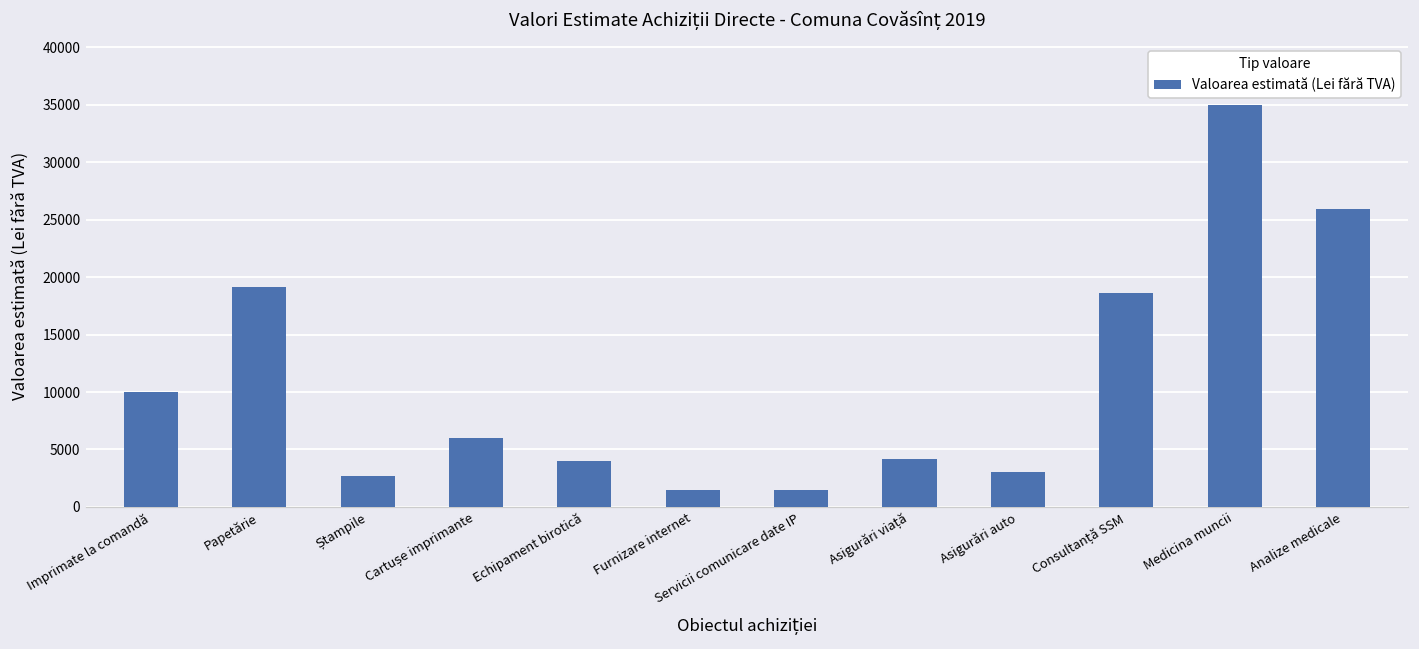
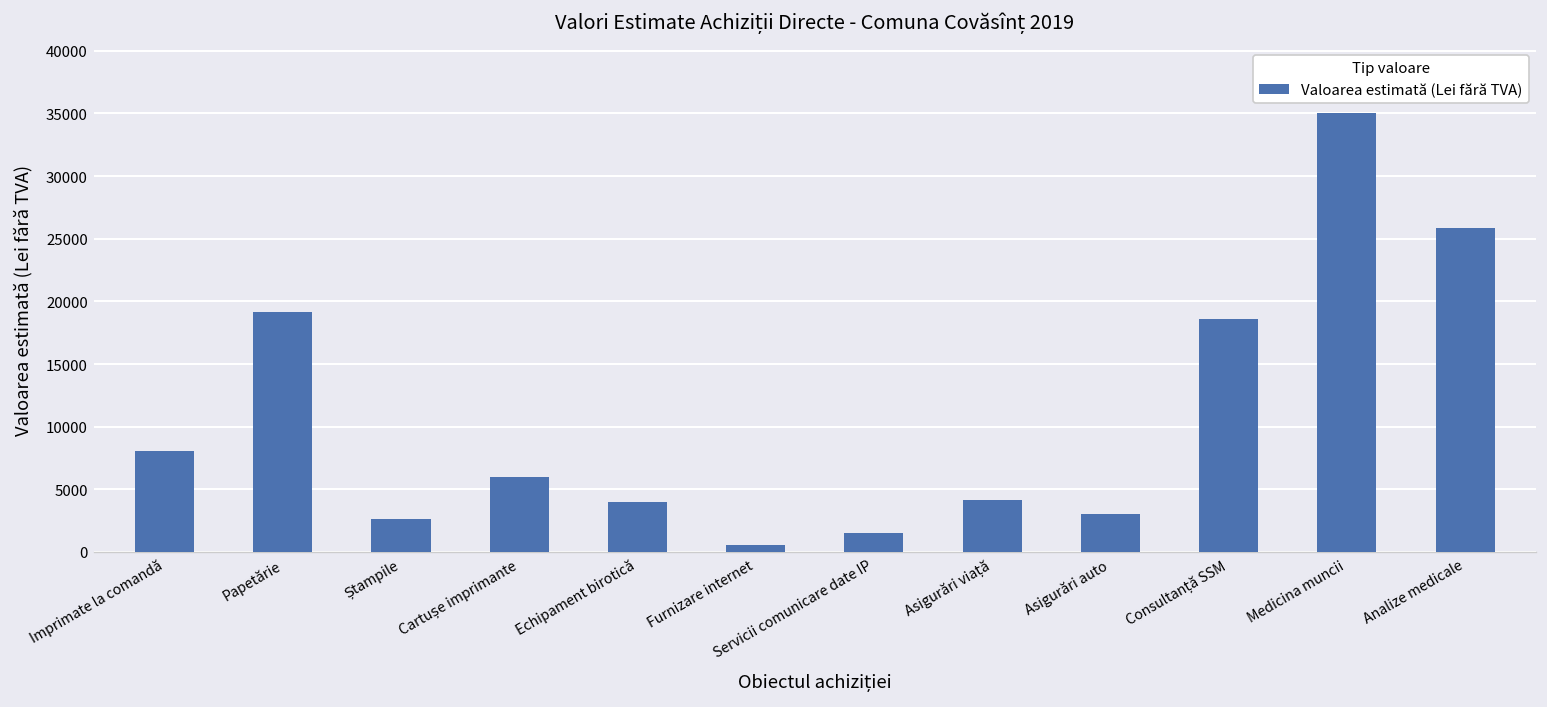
Imprimate la comandă: 10000 -> 8100
Furnizare internet: 1500 -> 600
